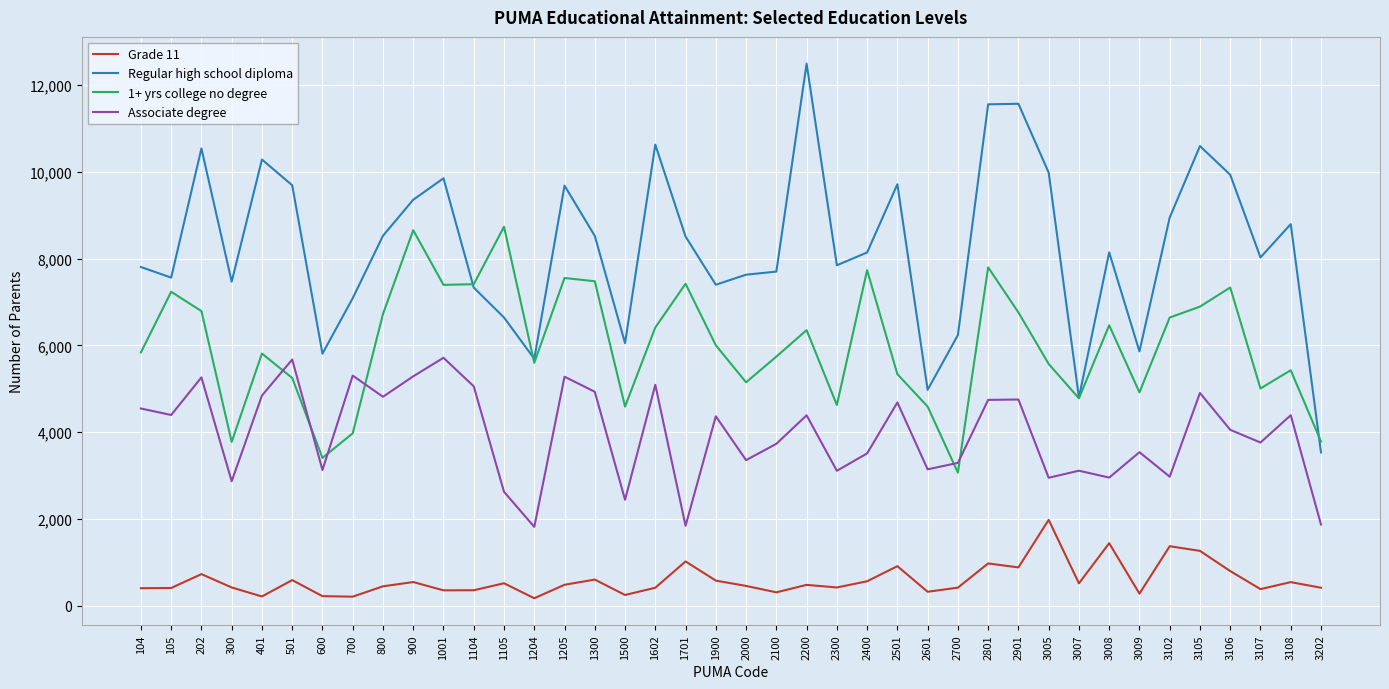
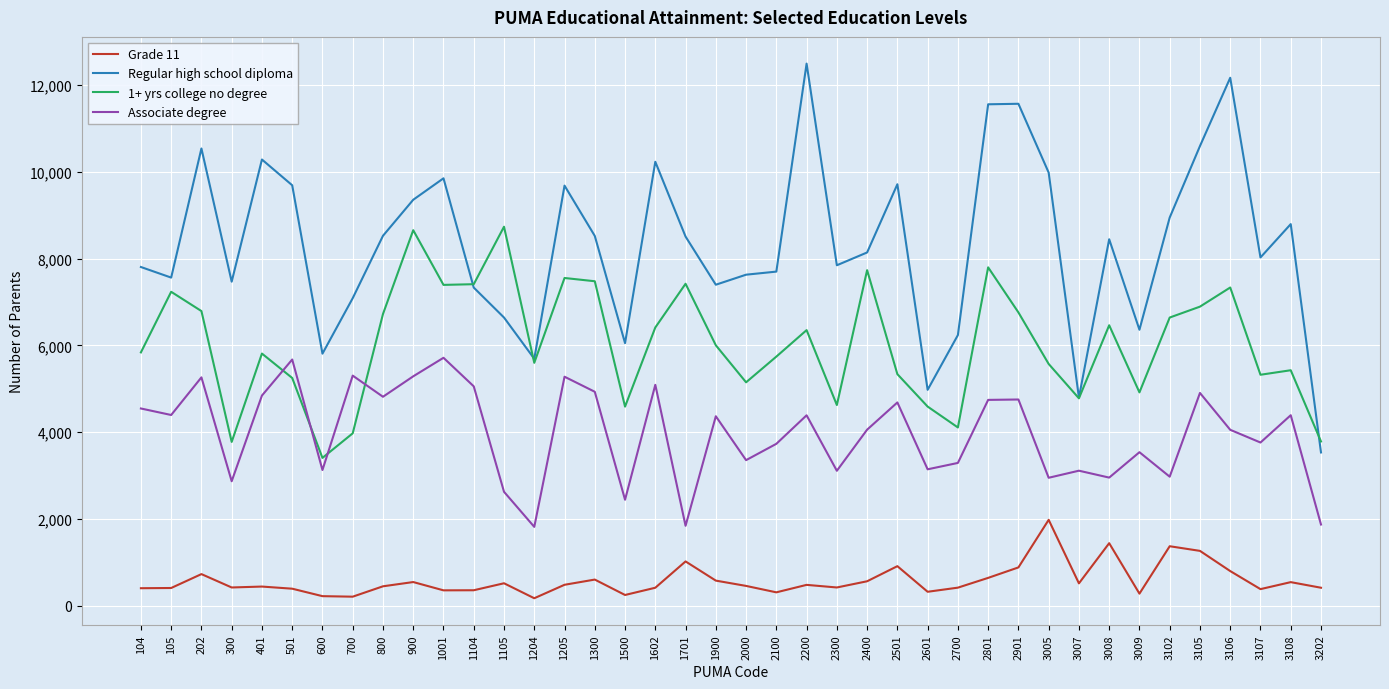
Grade 11, 401: 200 -> 400
Grade 11, 501: 600 -> 400
Regular high school diploma, 1602: 10,600 -> 10,200
Associate degree, 2400: 3,500 -> 4,100
1+ yrs college no degree, 2700: 3,100 -> 4,100
Grade 11, 2801: 1,000 -> 600
Regular high school diploma, 3008: 8,100 -> 8,400
Regular high school diploma, 3009: 5,900 -> 6,400
Regular high school diploma, 3106: 9,900 -> 12,200
1+ yrs college no degree, 3107: 5,000 -> 5,300
